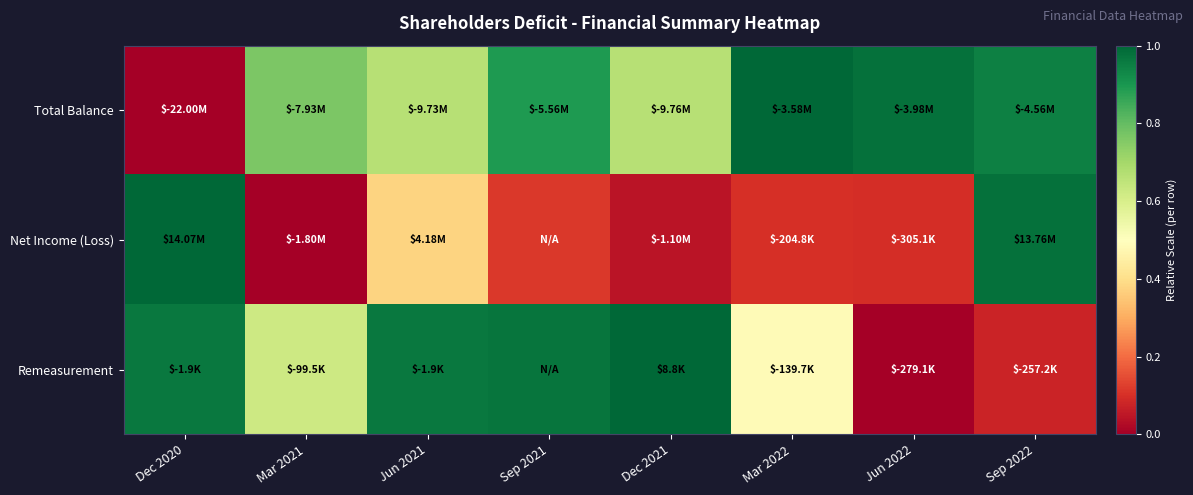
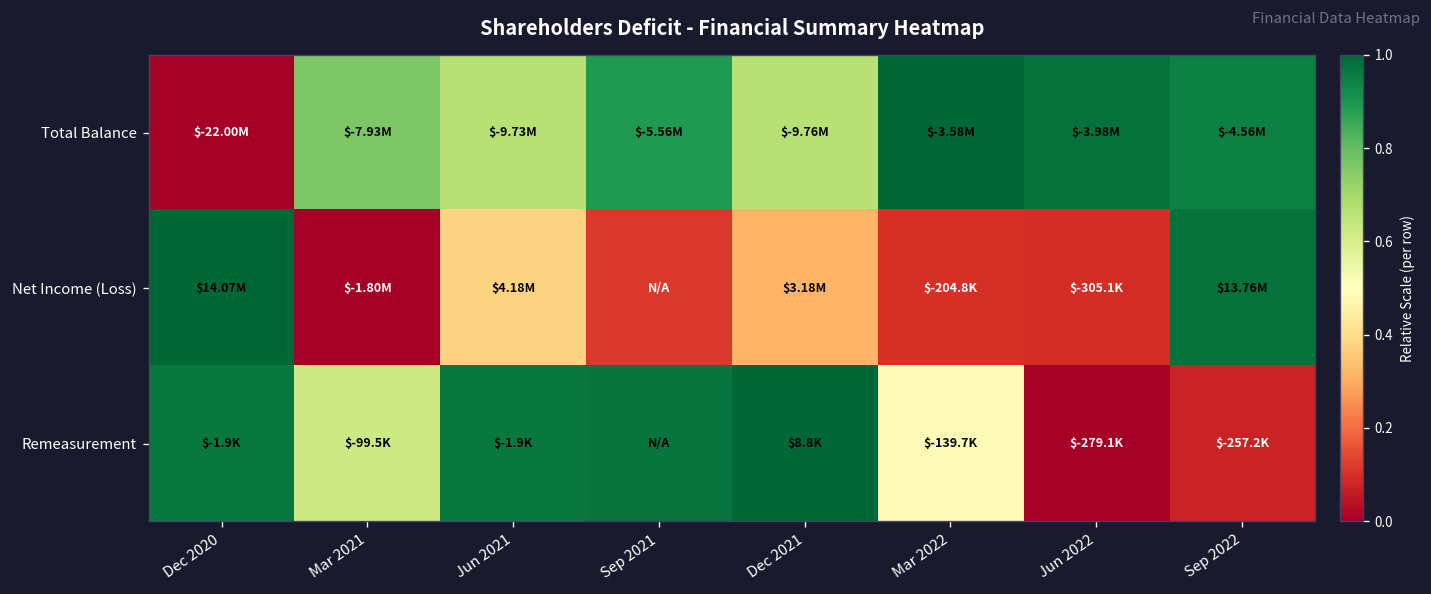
Net Income (Loss), Dec 2021: $-1.10M -> $3.18M
